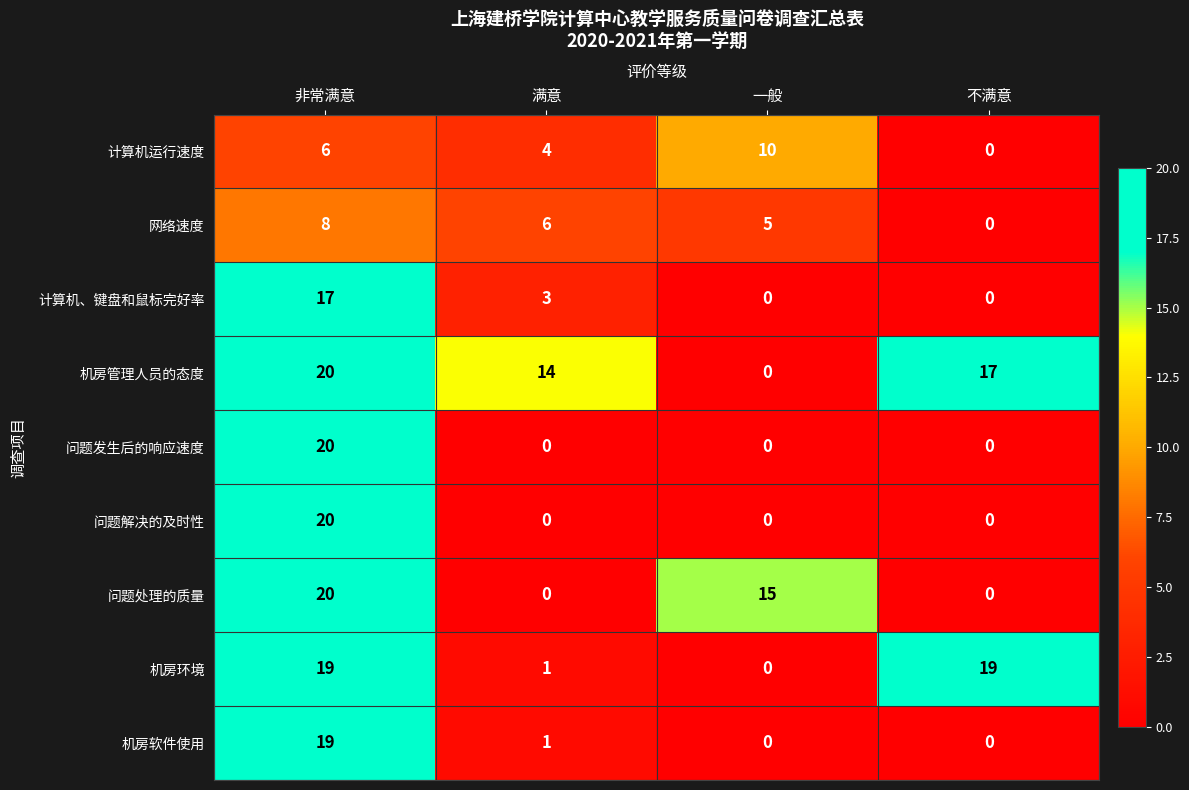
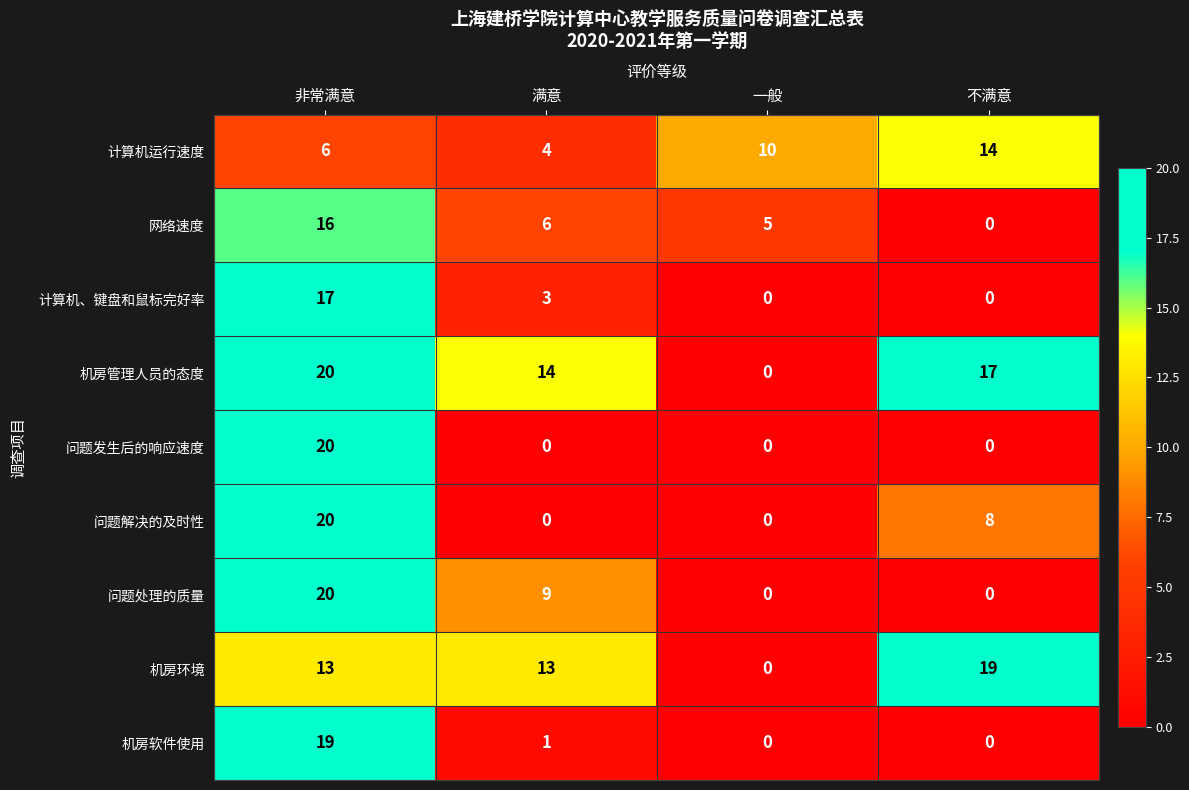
计算机运行速度, 不满意: 0 -> 14
网络速度, 非常满意: 8 -> 16
问题解决的及时性, 不满意: 0 -> 8
问题处理的质量, 满意: 0 -> 9
问题处理的质量, 一般: 15 -> 0
机房环境, 非常满意: 19 -> 13
机房环境, 满意: 1 -> 13
